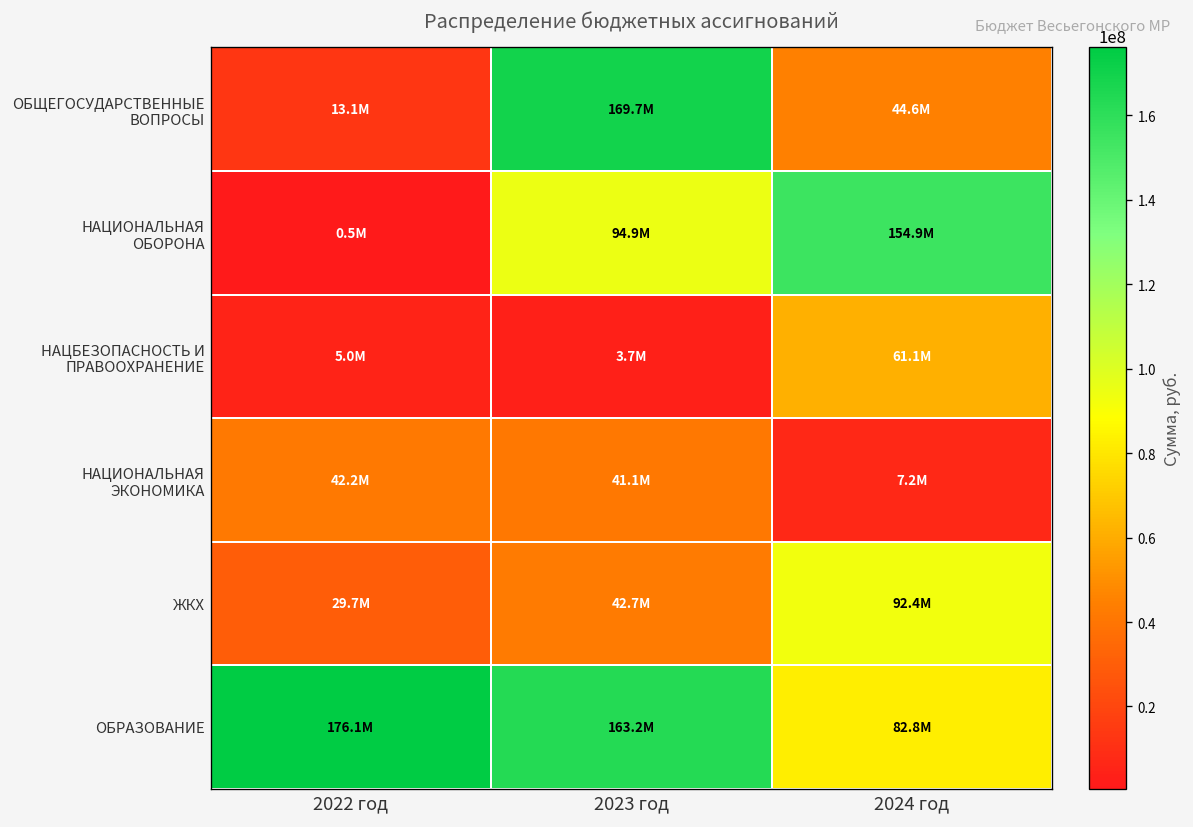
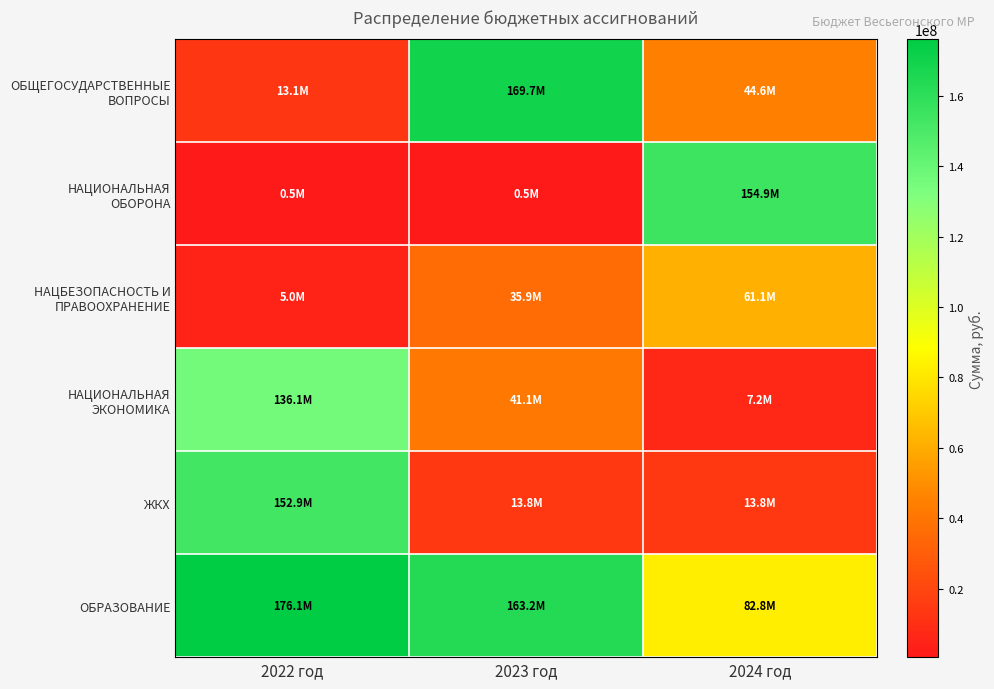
НАЦИОНАЛЬНАЯ ОБОРОНА, 2023 год: 94.9M -> 0.5M
НАЦБЕЗОПАСНОСТЬ И ПРАВООХРАНЕНИЕ, 2023 год: 3.7M -> 35.9M
НАЦИОНАЛЬНАЯ ЭКОНОМИКА, 2022 год: 42.2M -> 136.1M
ЖКХ, 2022 год: 29.7M -> 152.9M
ЖКХ, 2023 год: 42.7M -> 13.8M
ЖКХ, 2024 год: 92.4M -> 13.8M
